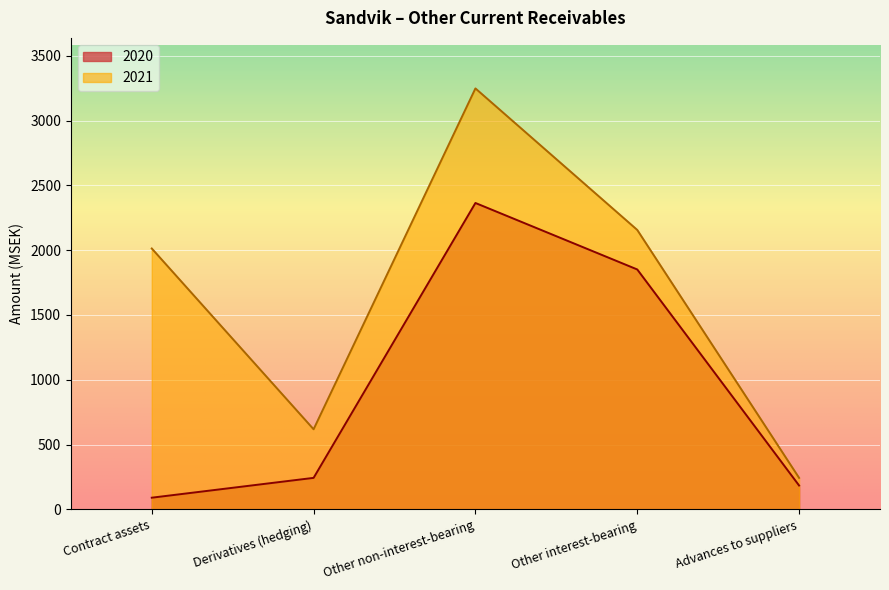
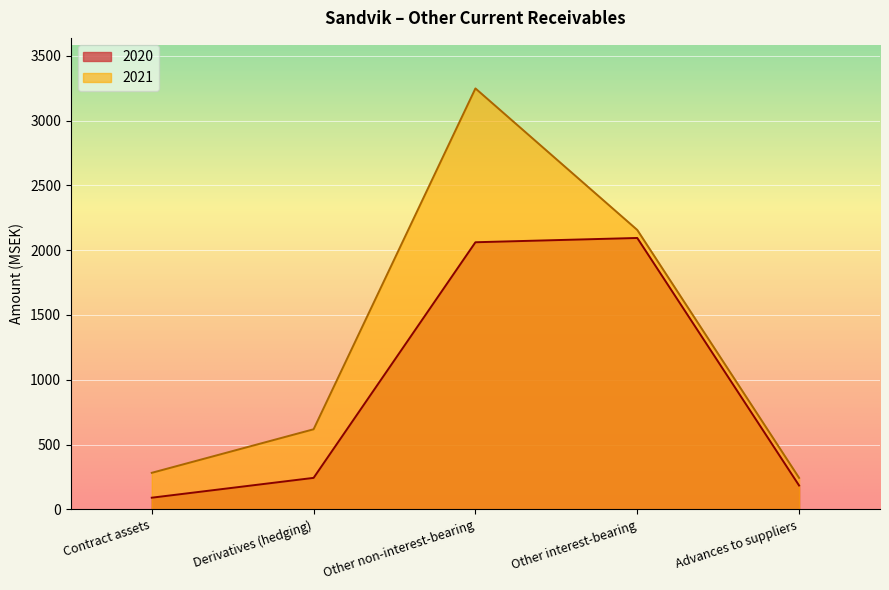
2021, Contract assets: 2010 -> 280
2020, Other non-interest-bearing: 2360 -> 2060
2020, Other interest-bearing: 1850 -> 2090
